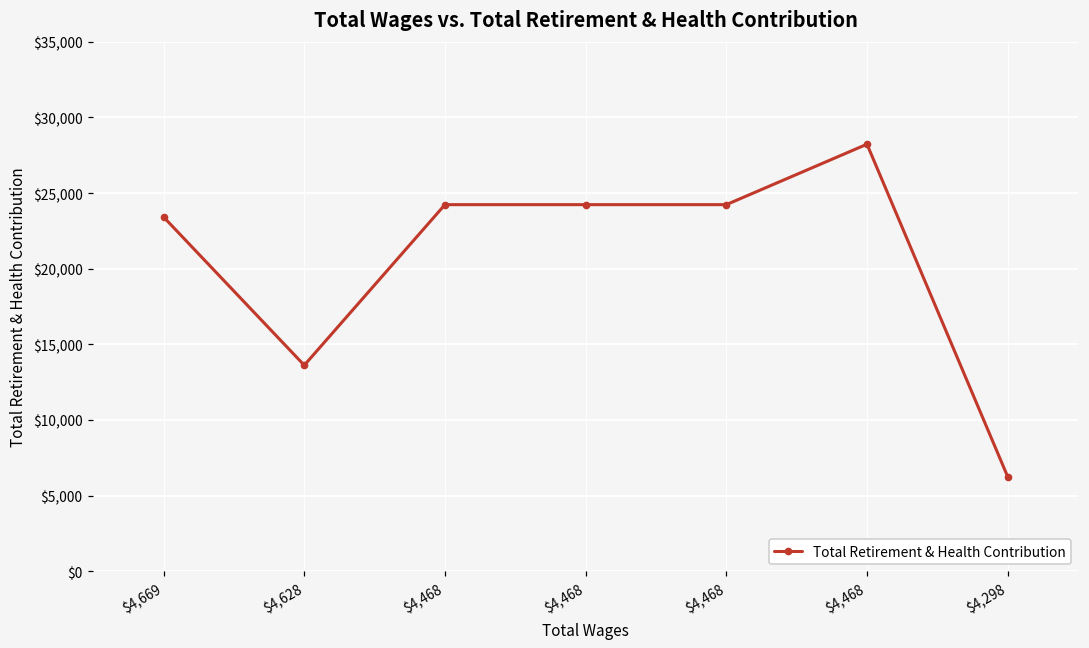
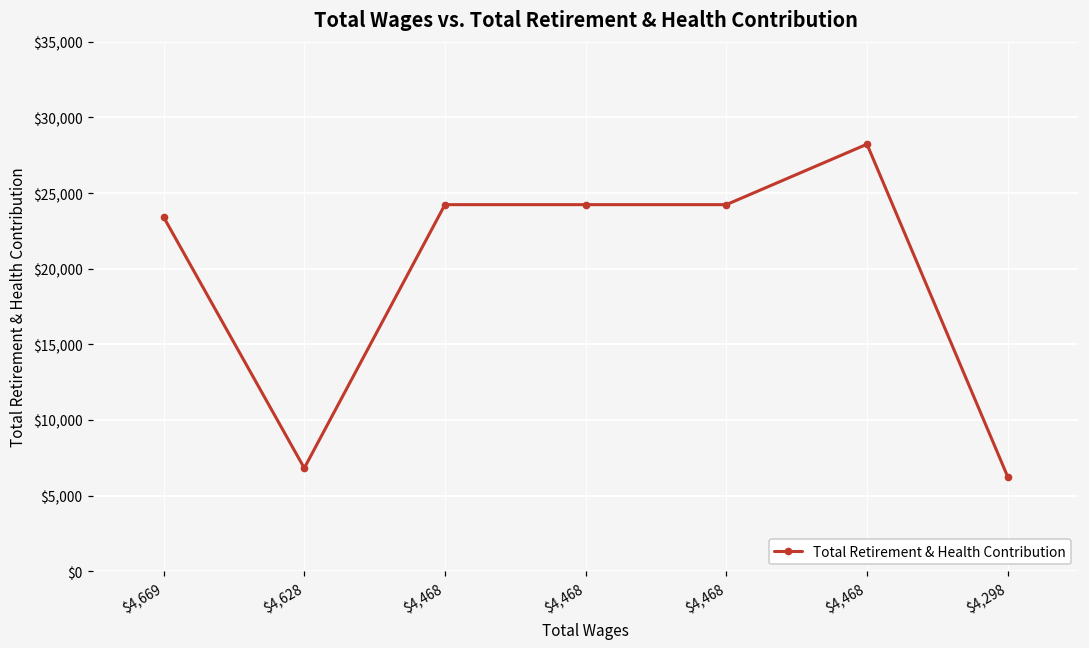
$4,628: $13,600 -> $6,800
